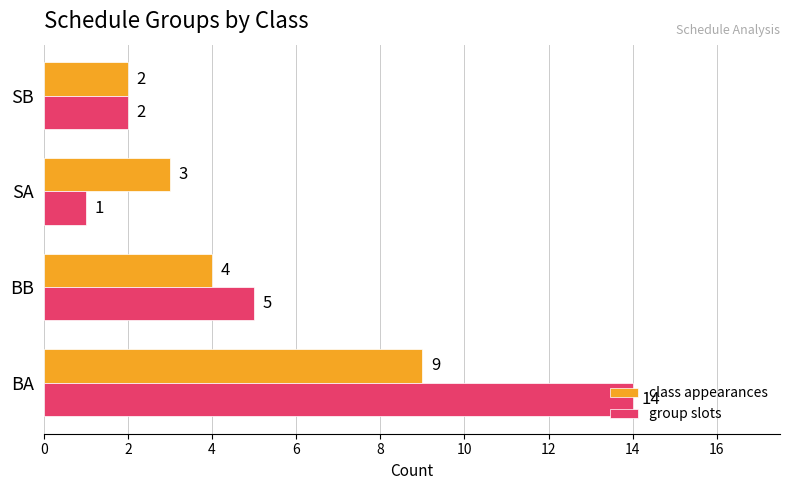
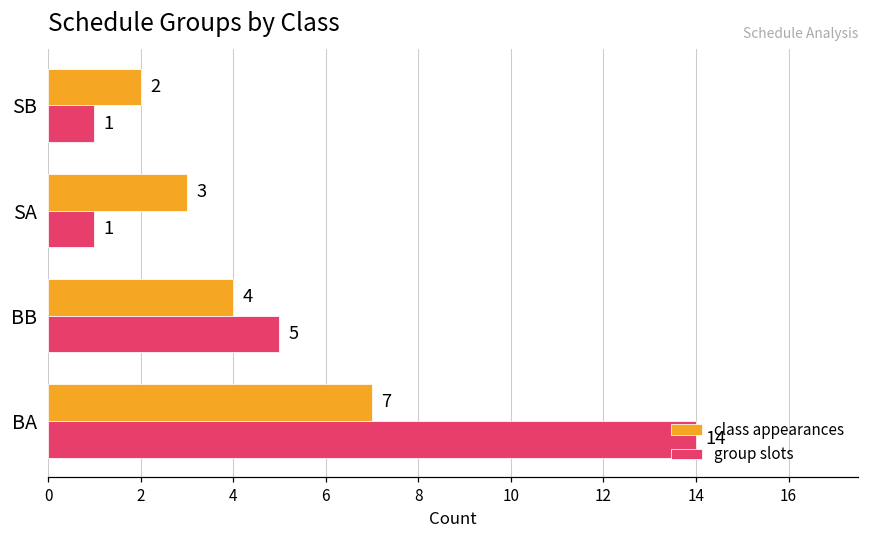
group slots, SB: 2 -> 1
class appearances, BA: 9 -> 7
